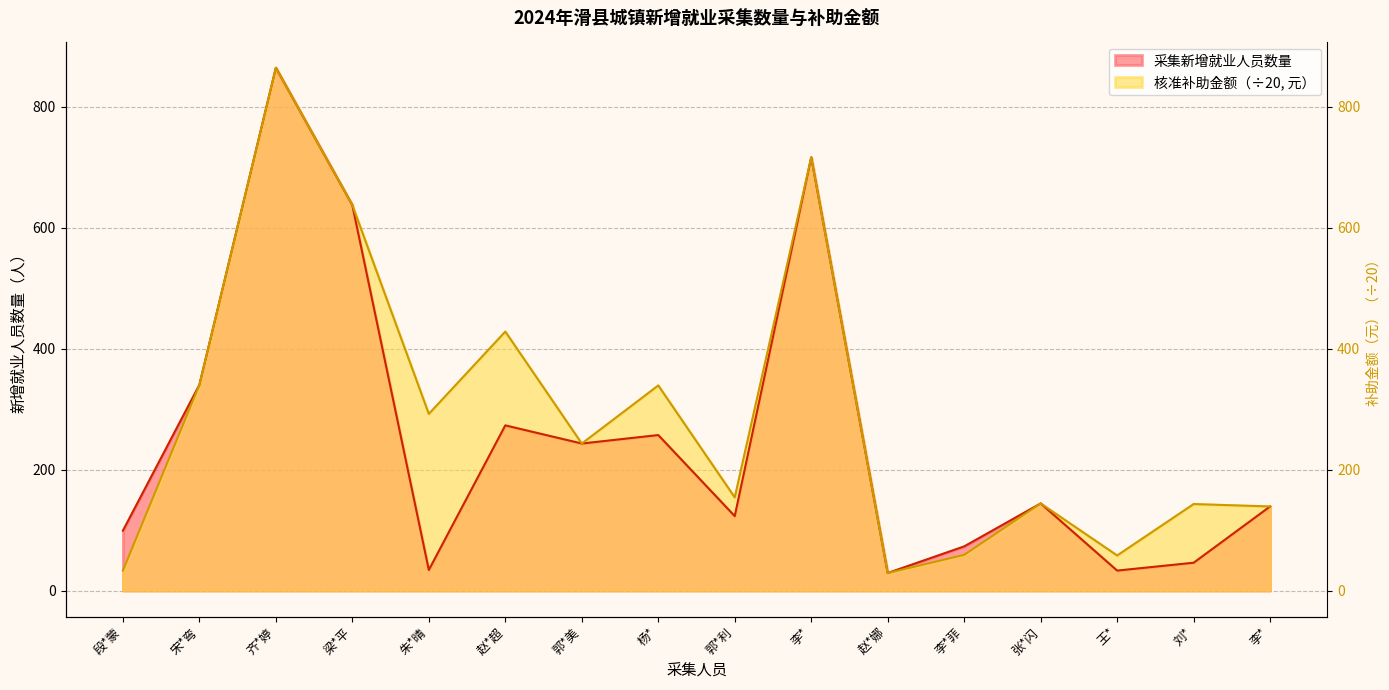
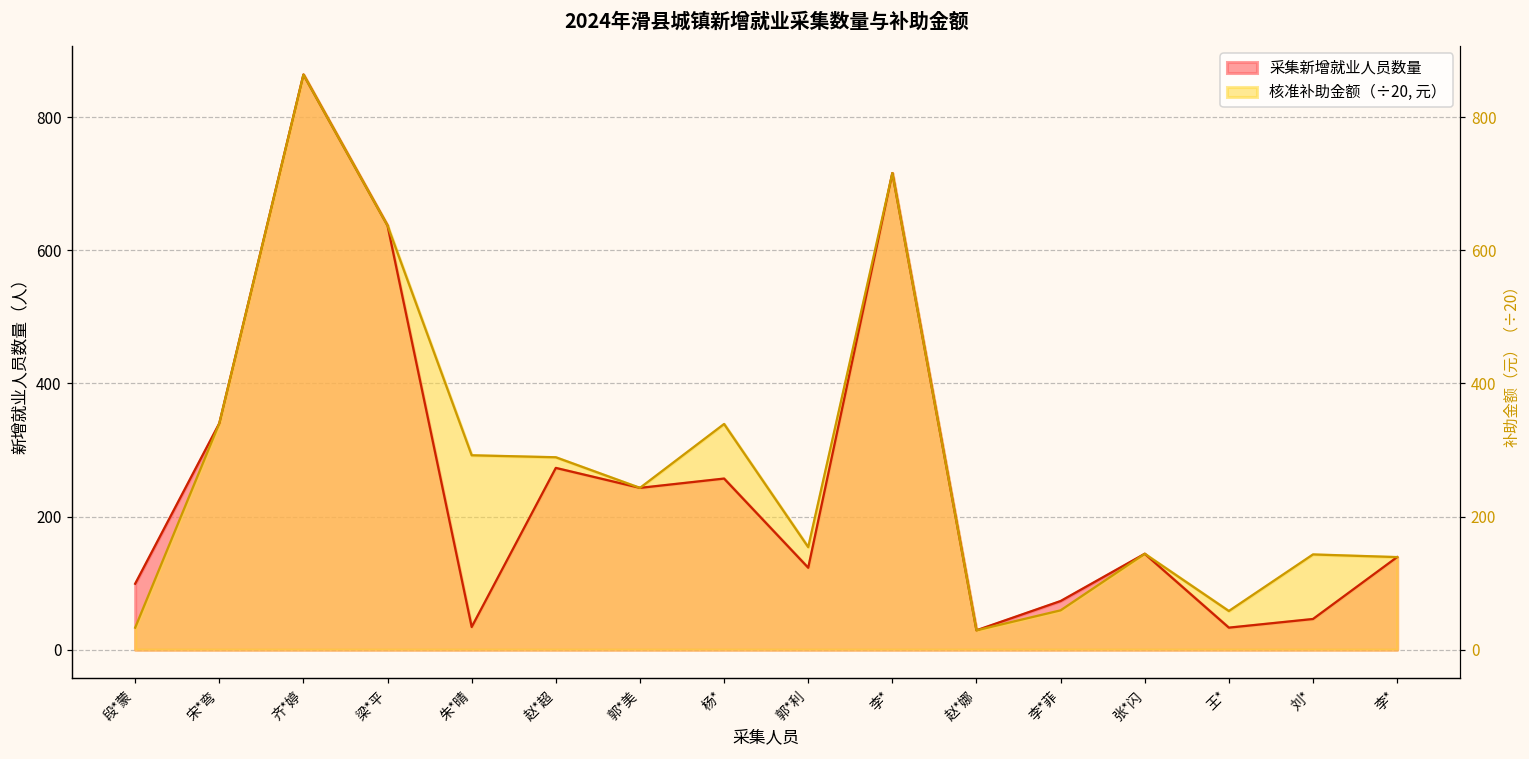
核准补助金额（÷20, 元）, 赵*超: 430 -> 290
